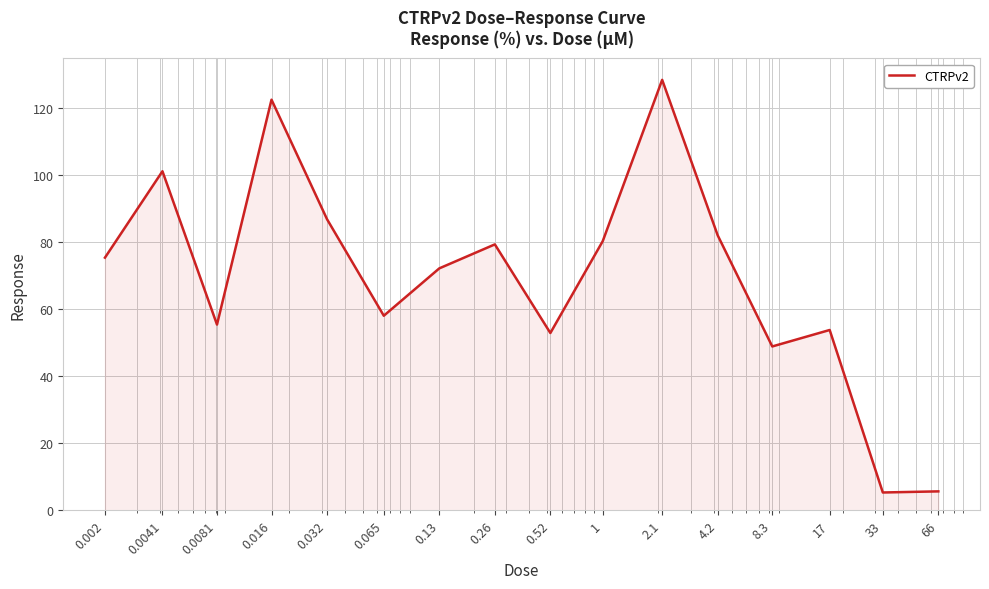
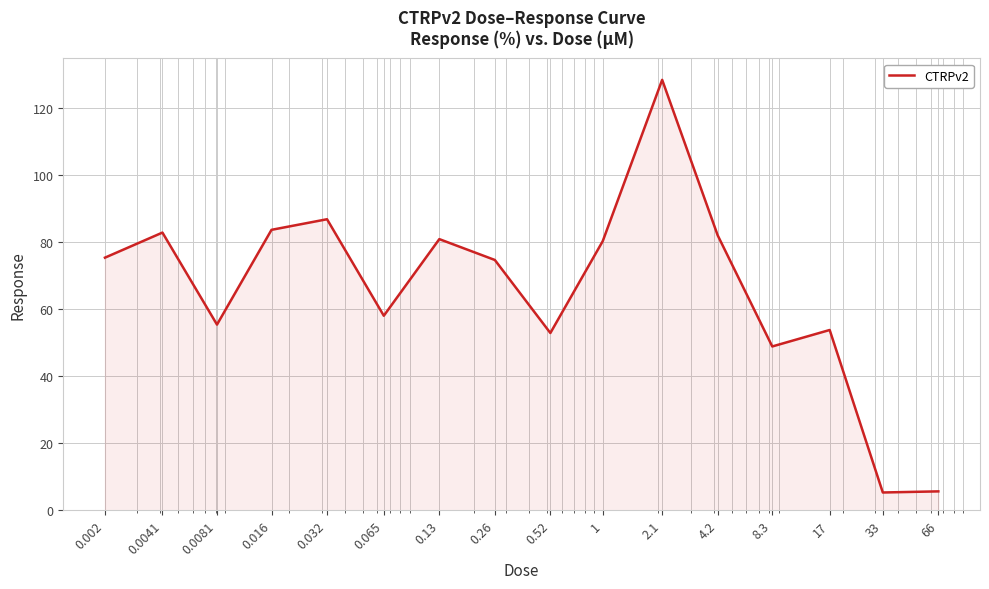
0.0041: 101 -> 83
0.016: 122 -> 84
0.13: 72 -> 81
0.26: 79 -> 75
